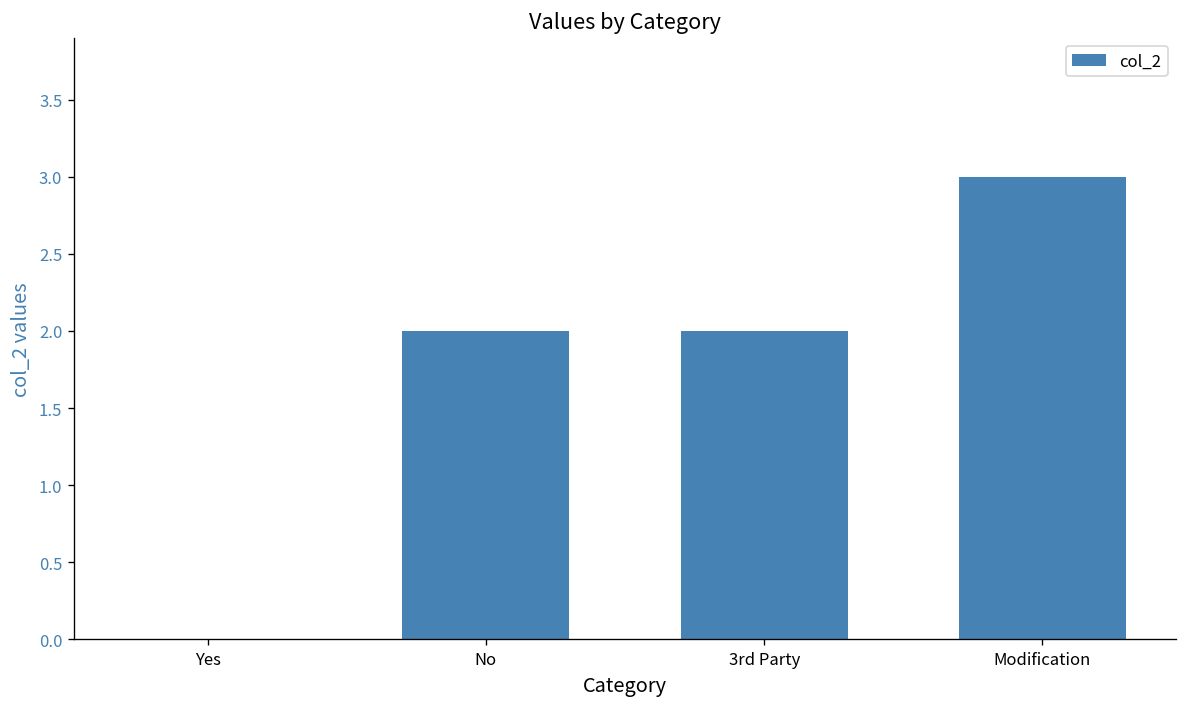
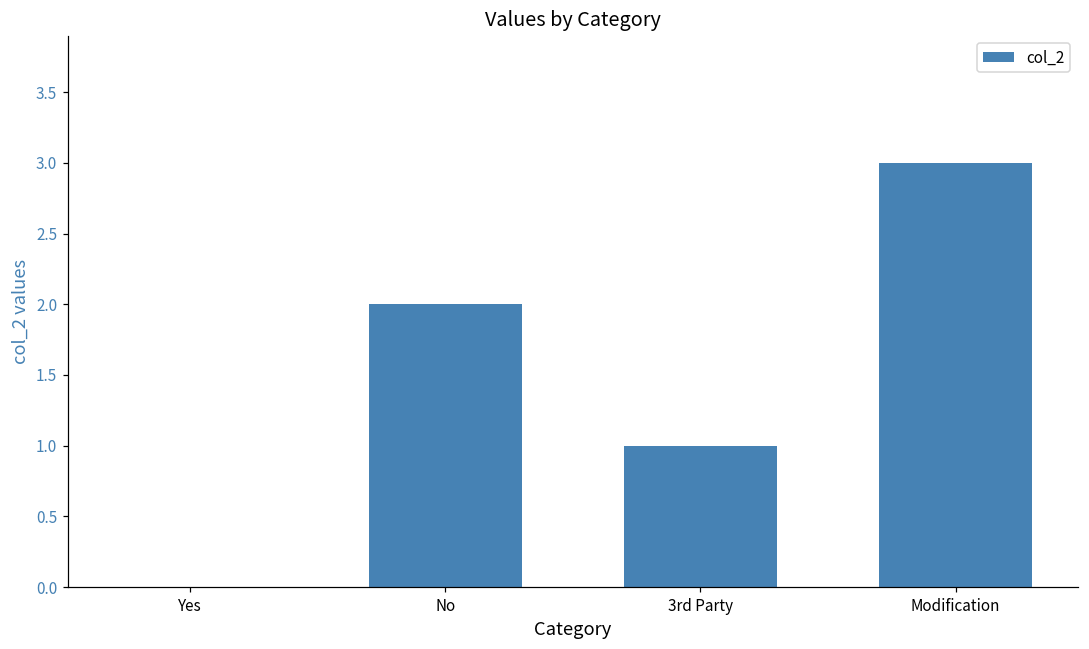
3rd Party: 2 -> 1
